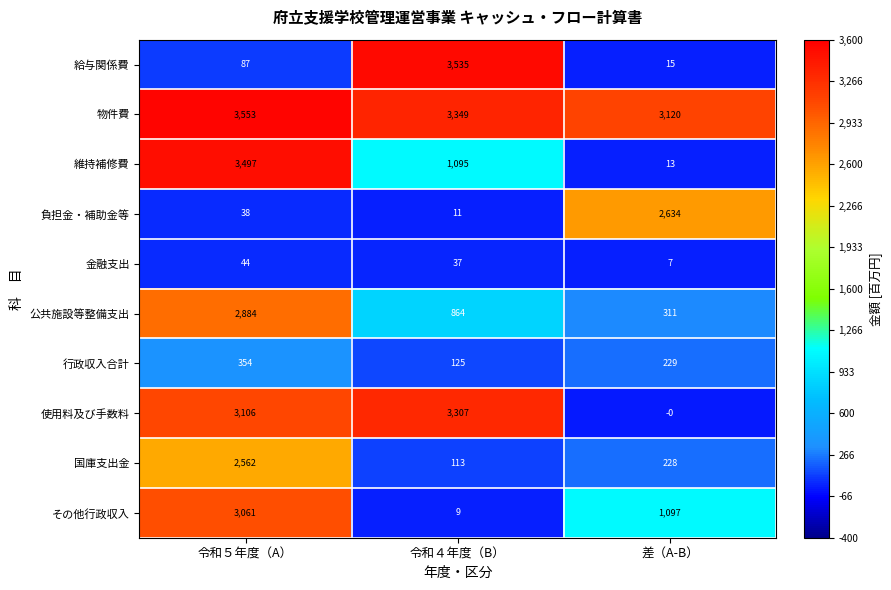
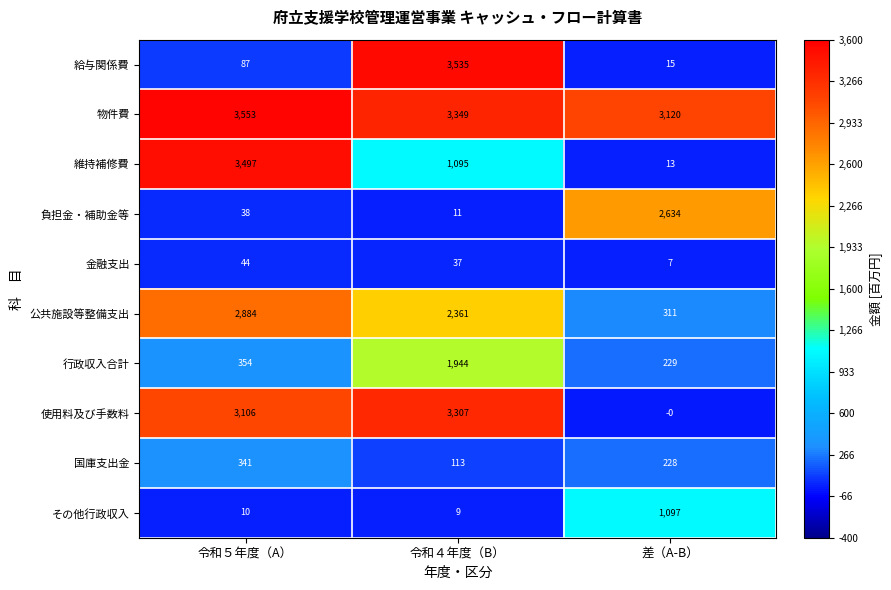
公共施設等整備支出, 令和４年度（B）: 864 -> 2,361
行政収入合計, 令和４年度（B）: 125 -> 1,944
国庫支出金, 令和５年度（A）: 2,562 -> 341
その他行政収入, 令和５年度（A）: 3,061 -> 10
